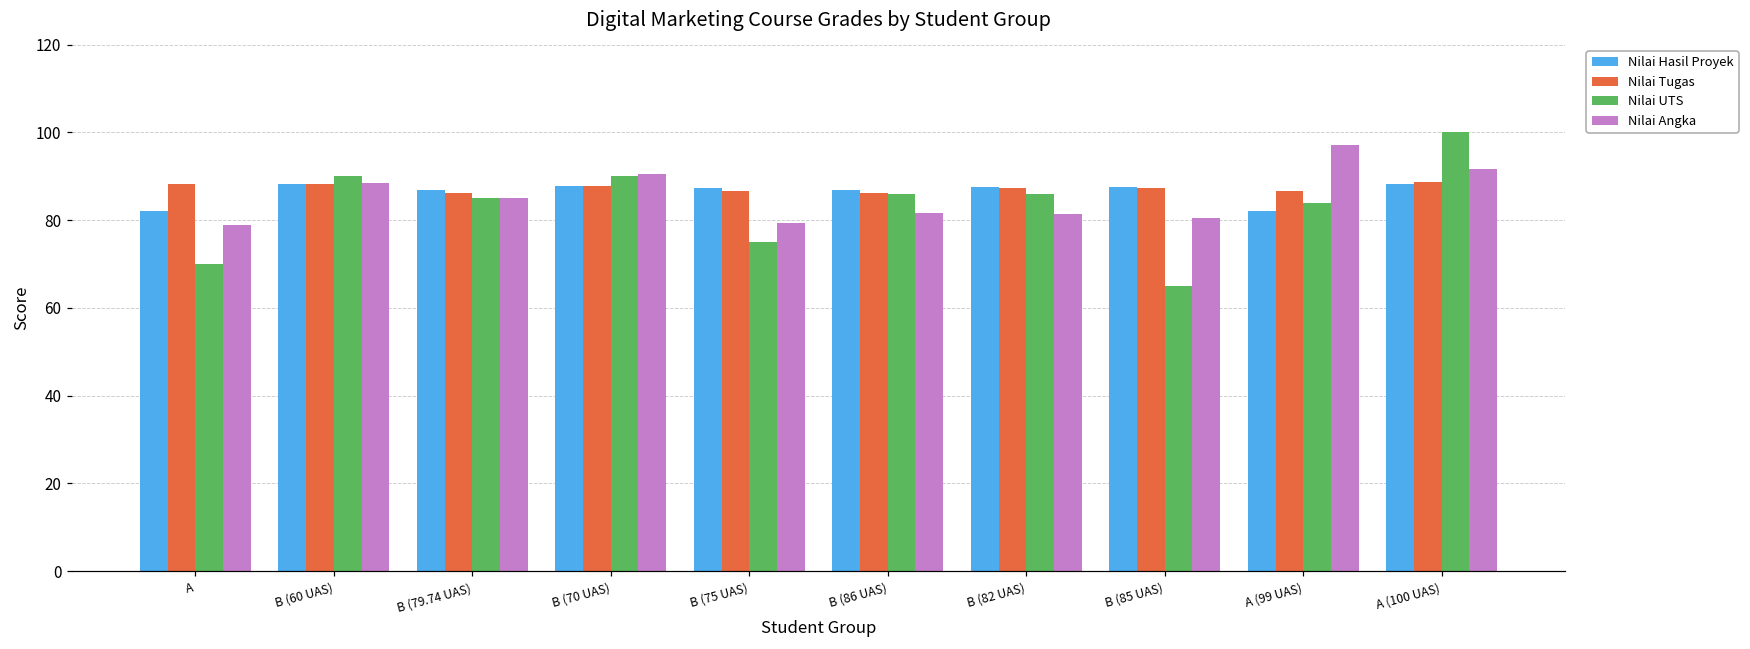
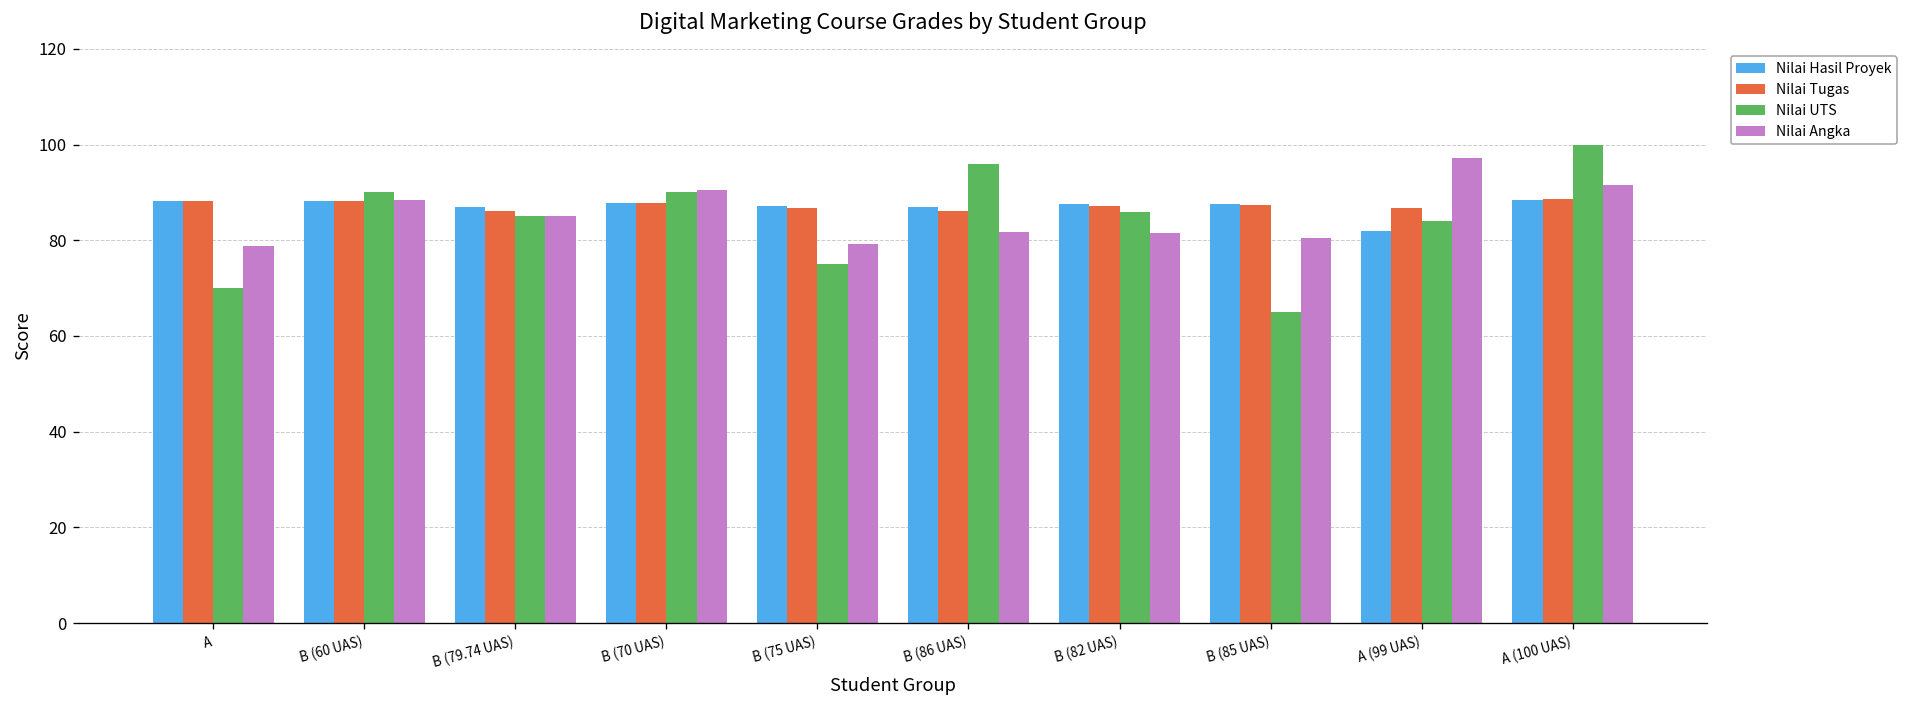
Nilai Hasil Proyek, A: 82 -> 88
Nilai UTS, B (86 UAS): 86 -> 96
